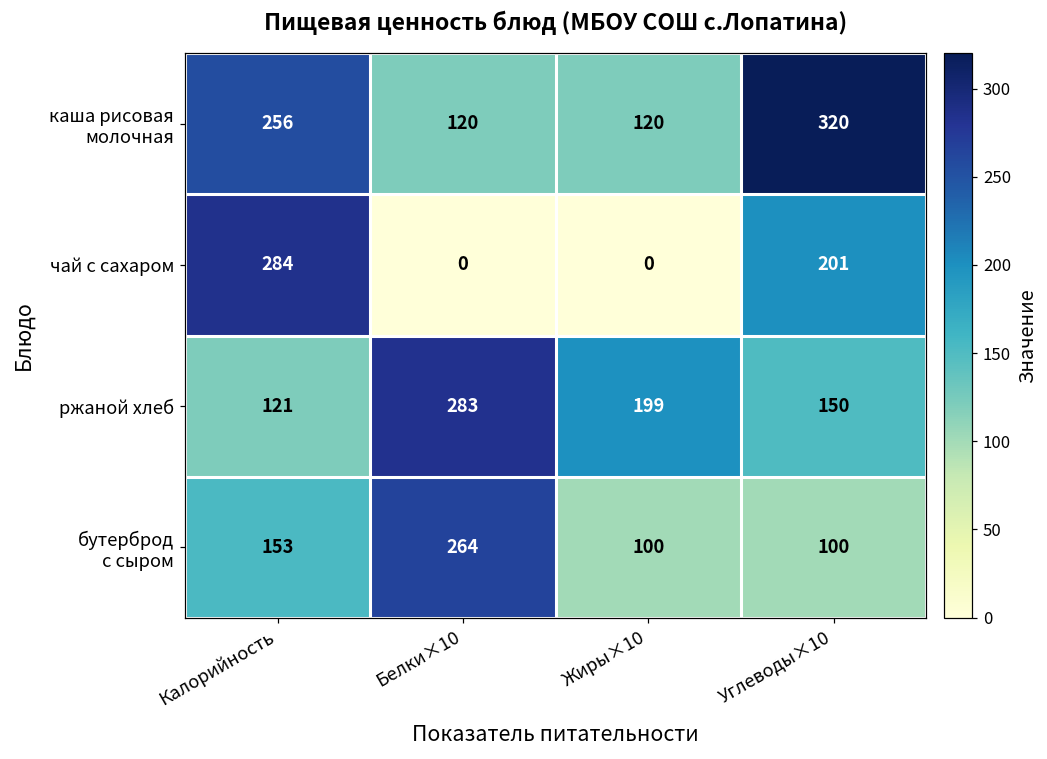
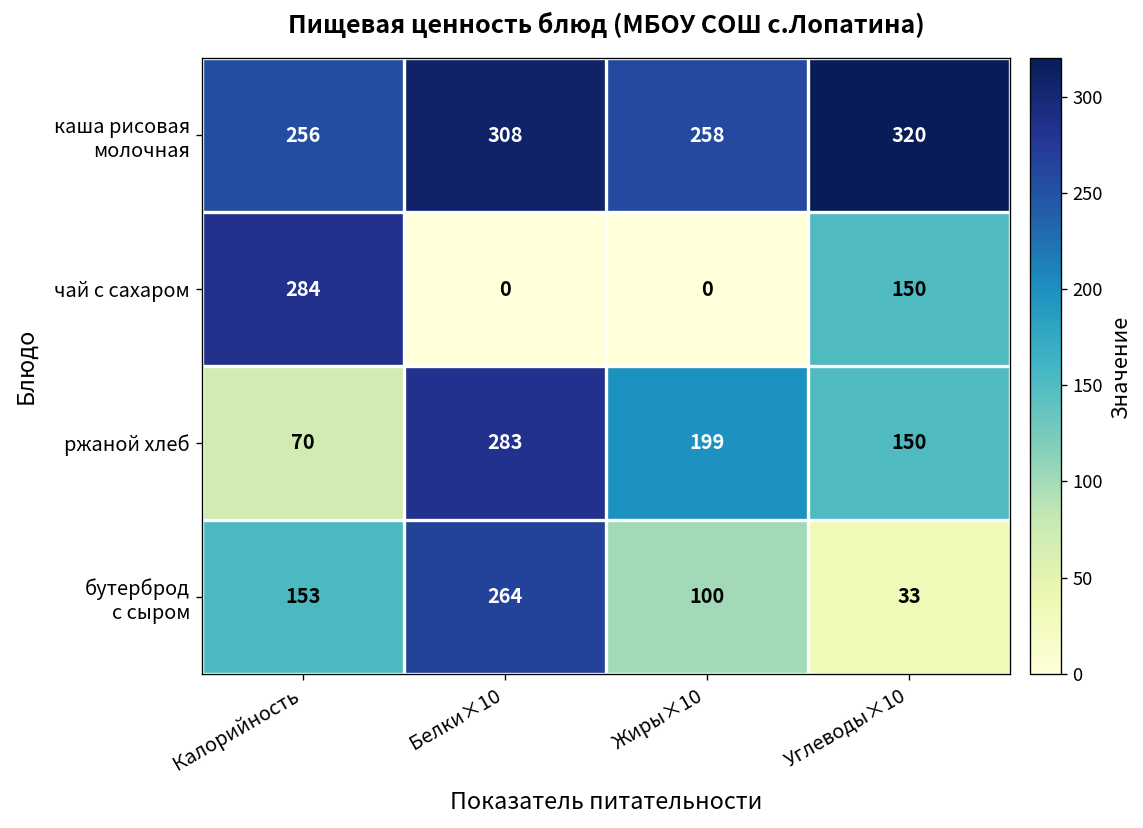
каша рисовая молочная, Белки×10: 120 -> 308
каша рисовая молочная, Жиры×10: 120 -> 258
чай с сахаром, Углеводы×10: 201 -> 150
ржаной хлеб, Калорийность: 121 -> 70
бутерброд с сыром, Углеводы×10: 100 -> 33
